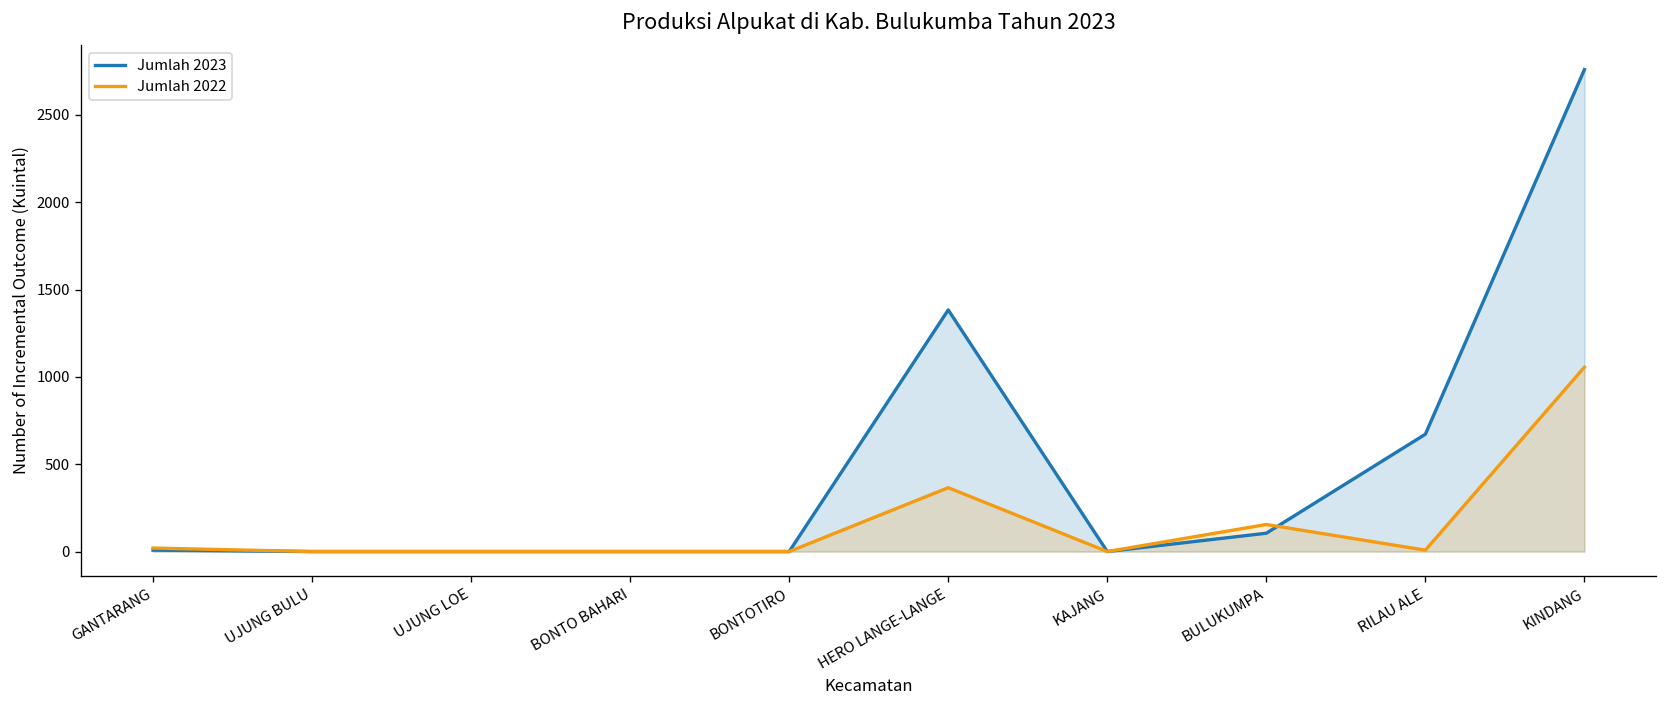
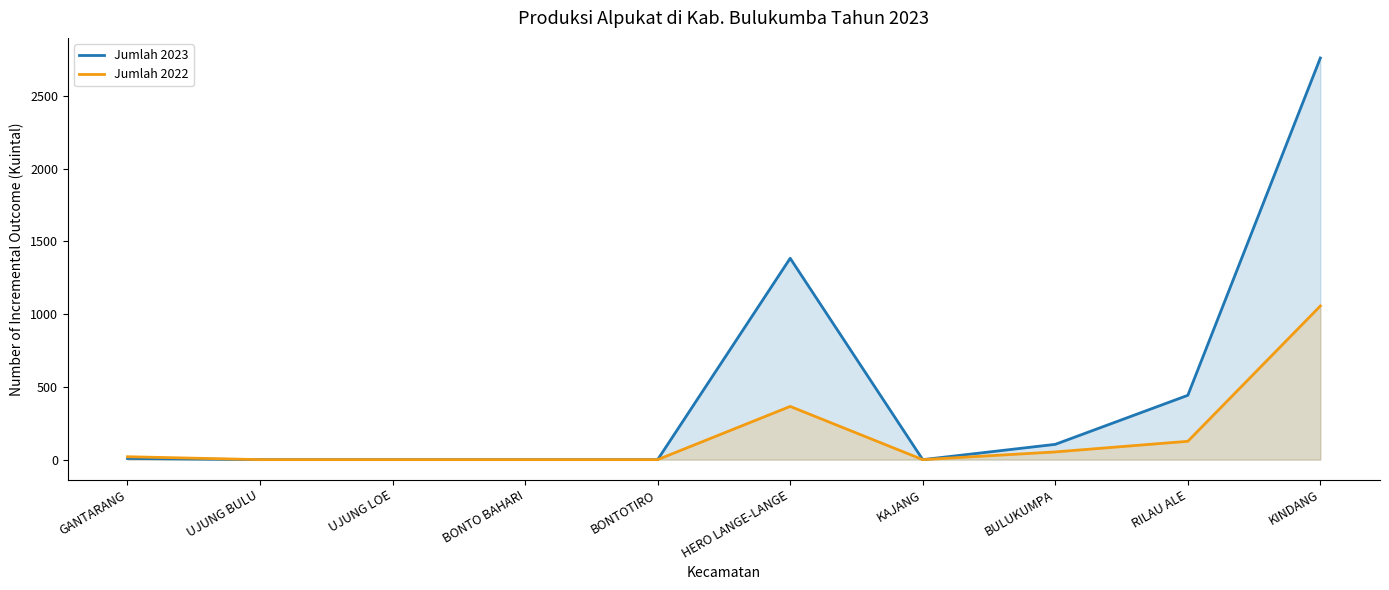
Jumlah 2022, BULUKUMPA: 160 -> 50
Jumlah 2023, RILAU ALE: 670 -> 440
Jumlah 2022, RILAU ALE: 10 -> 130
